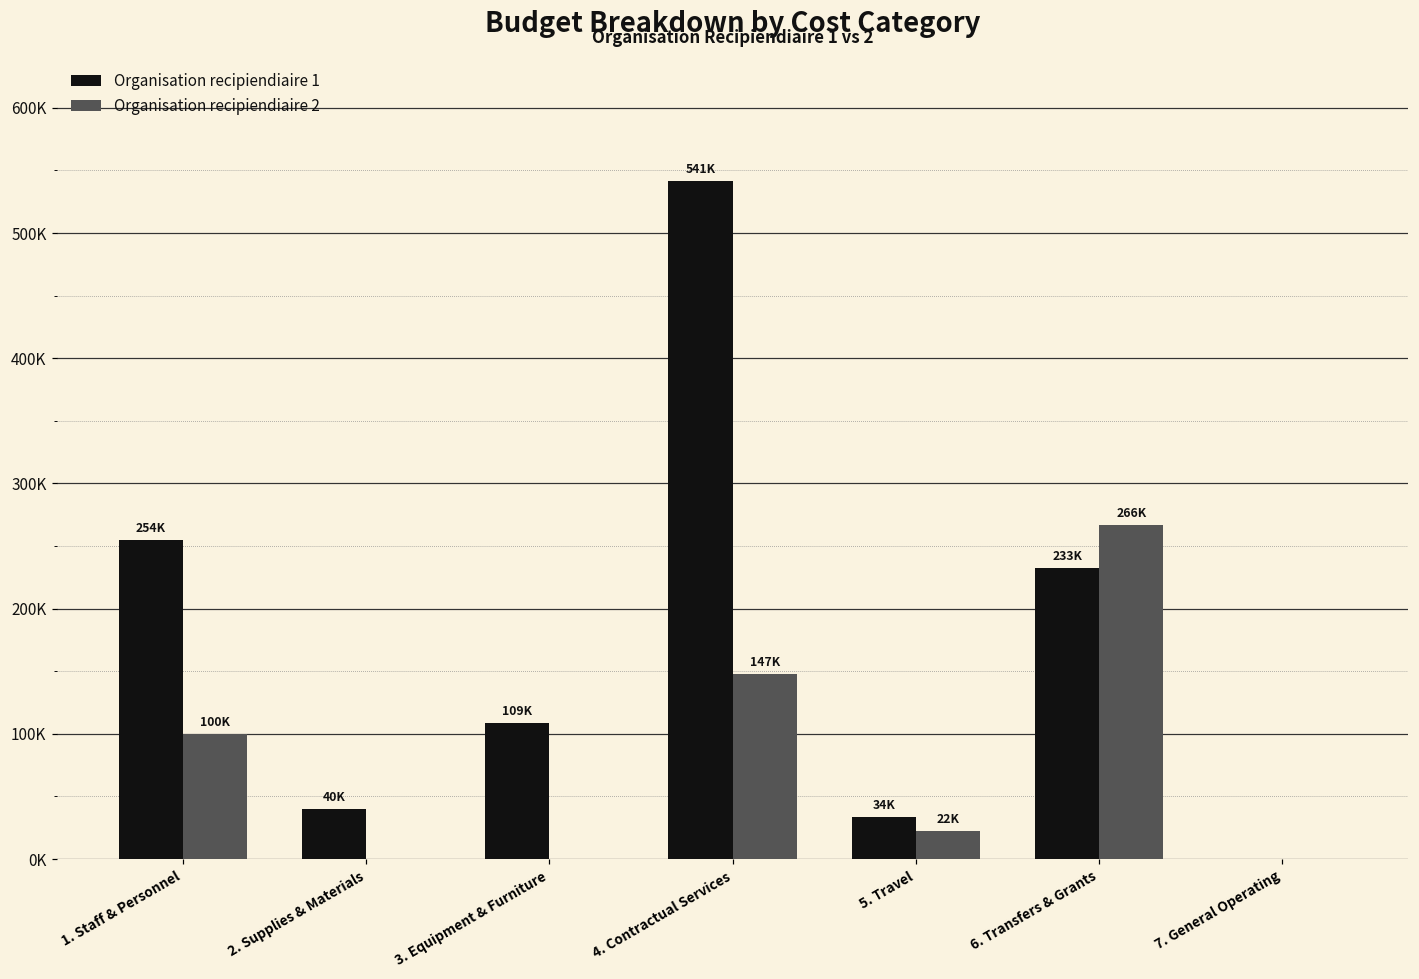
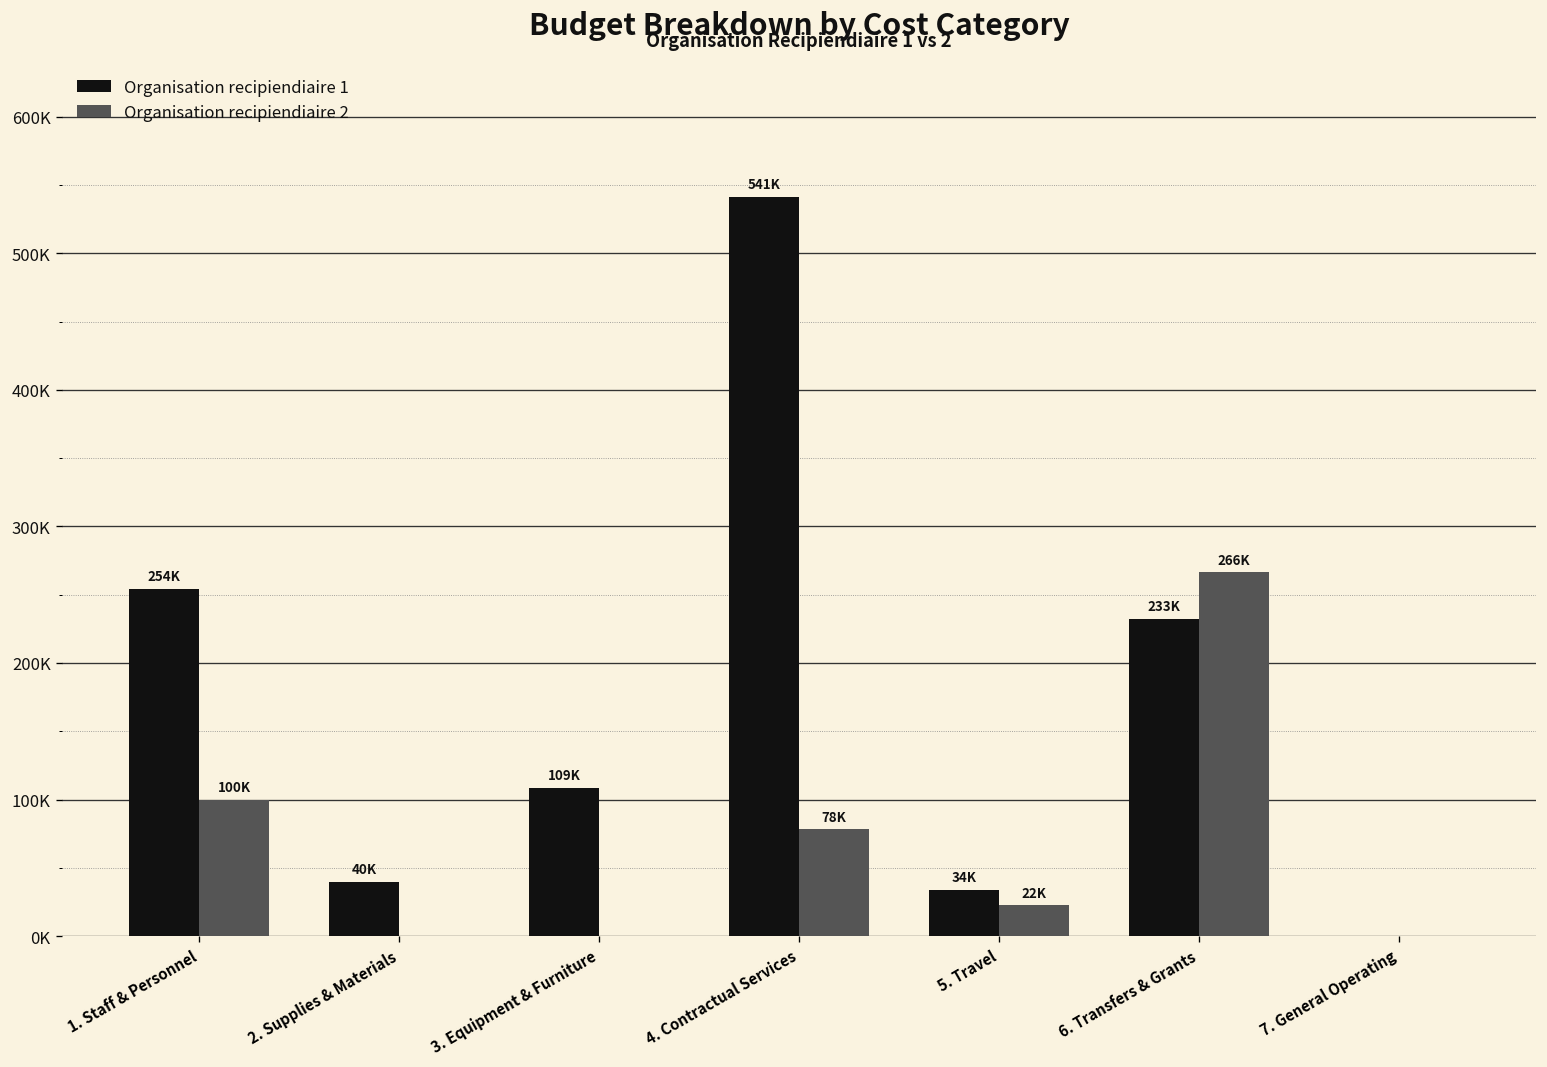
Organisation recipiendiaire 2, 4. Contractual Services: 147K -> 78K
